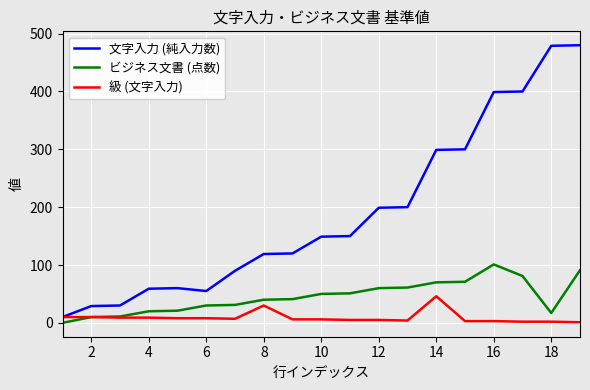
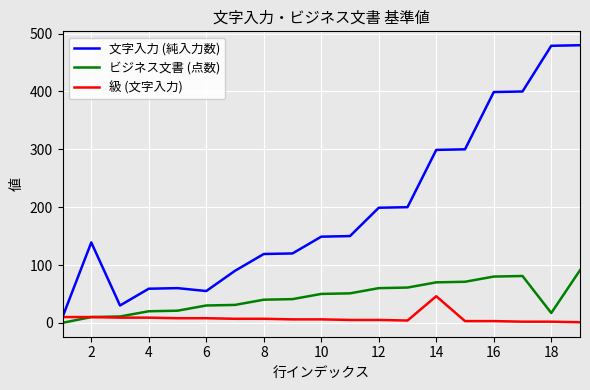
文字入力 (純入力数), 2: 30 -> 140
級 (文字入力), 8: 30 -> 10
ビジネス文書 (点数), 16: 100 -> 80
